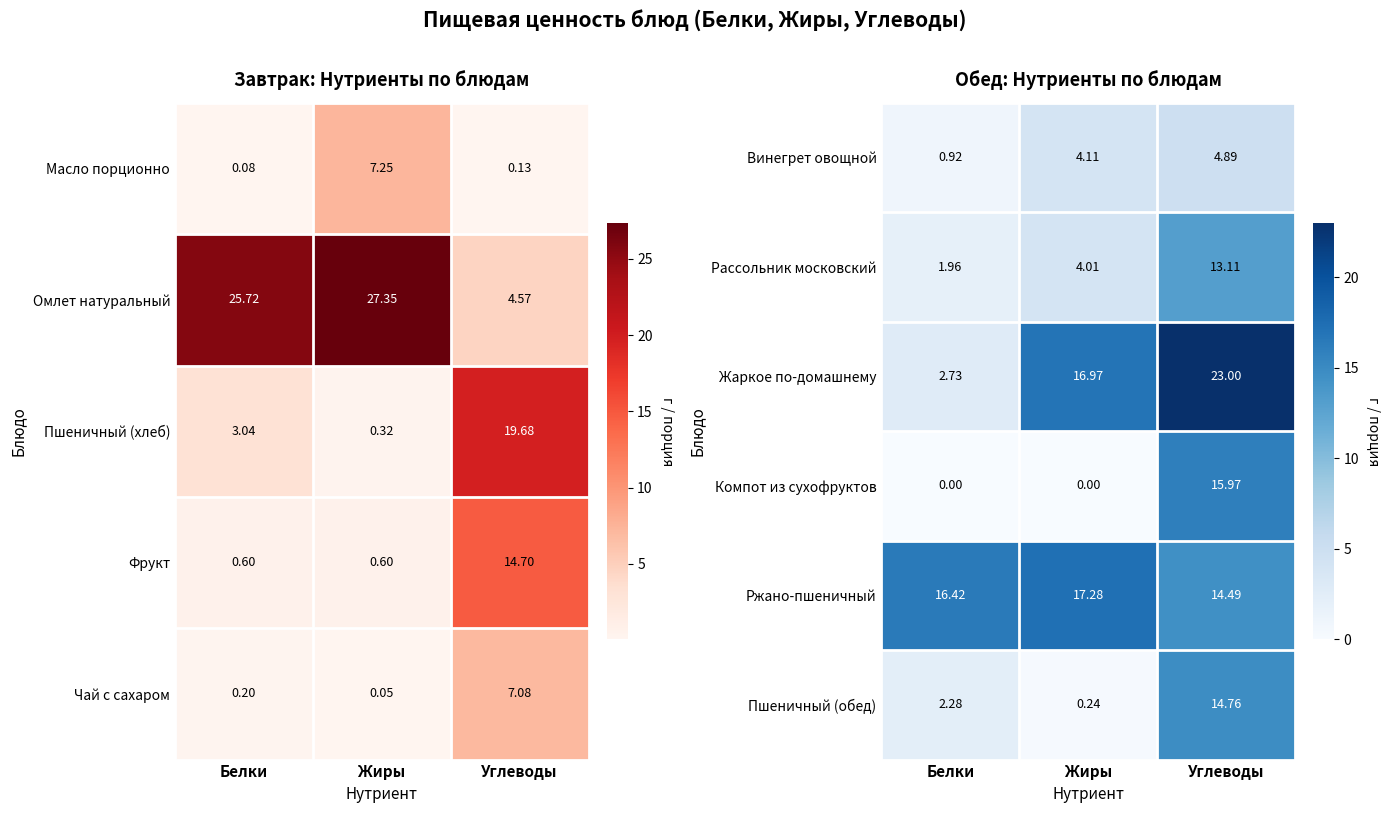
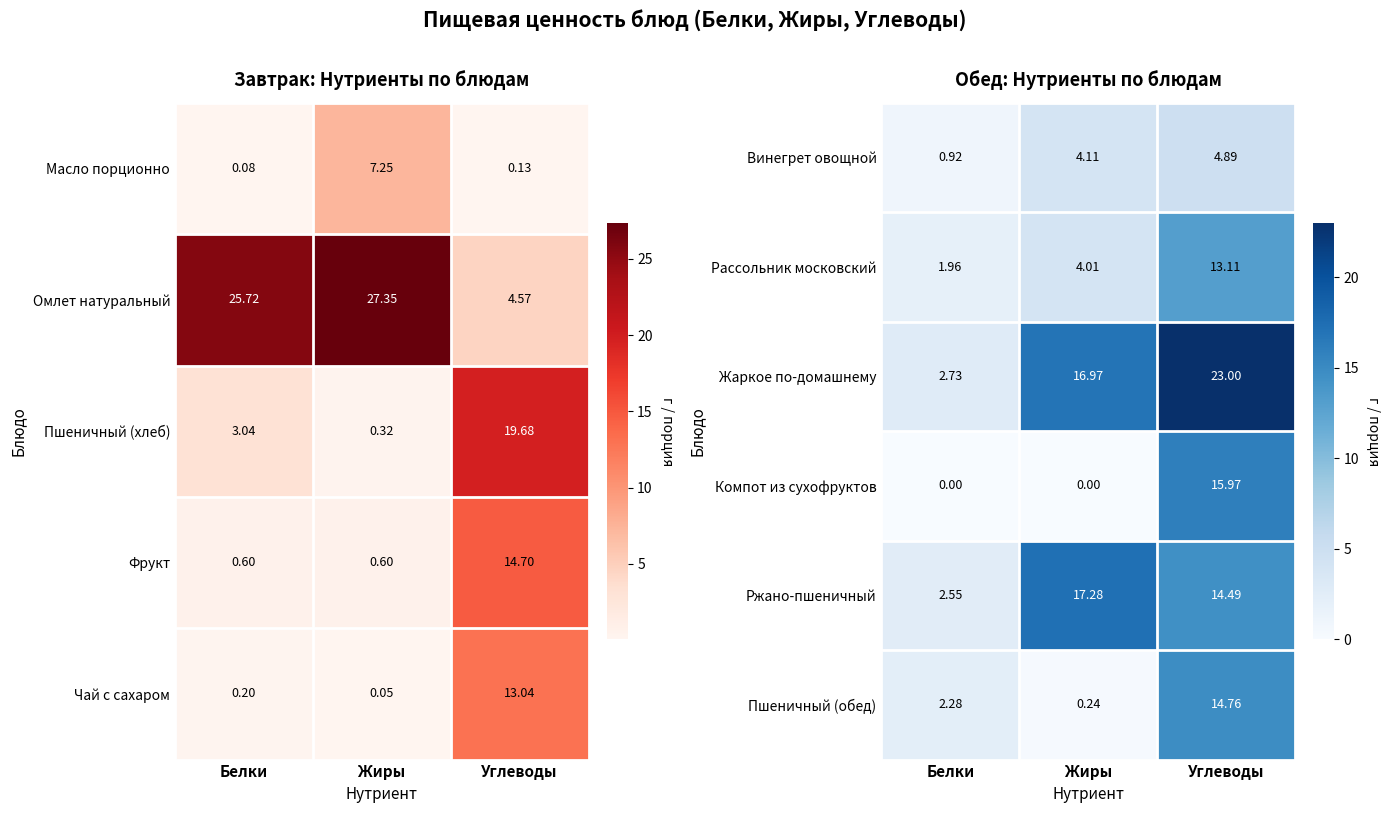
Завтрак: Нутриенты по блюдам, Чай с сахаром, Углеводы: 7.08 -> 13.04
Обед: Нутриенты по блюдам, Ржано-пшеничный, Белки: 16.42 -> 2.55
